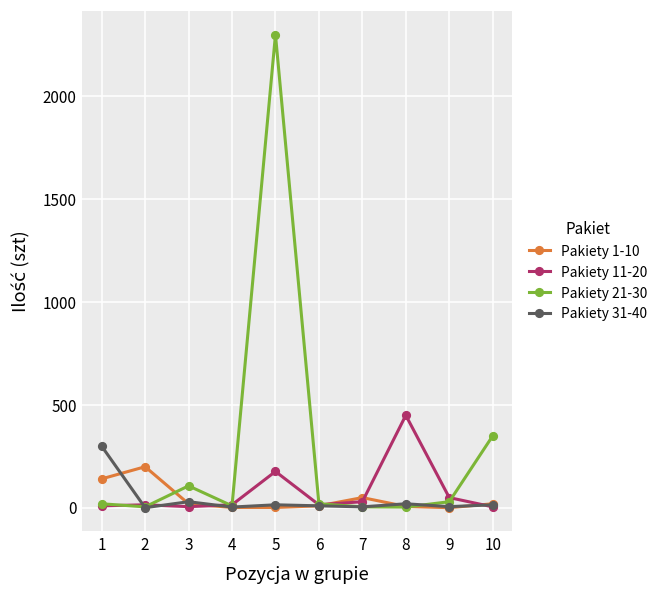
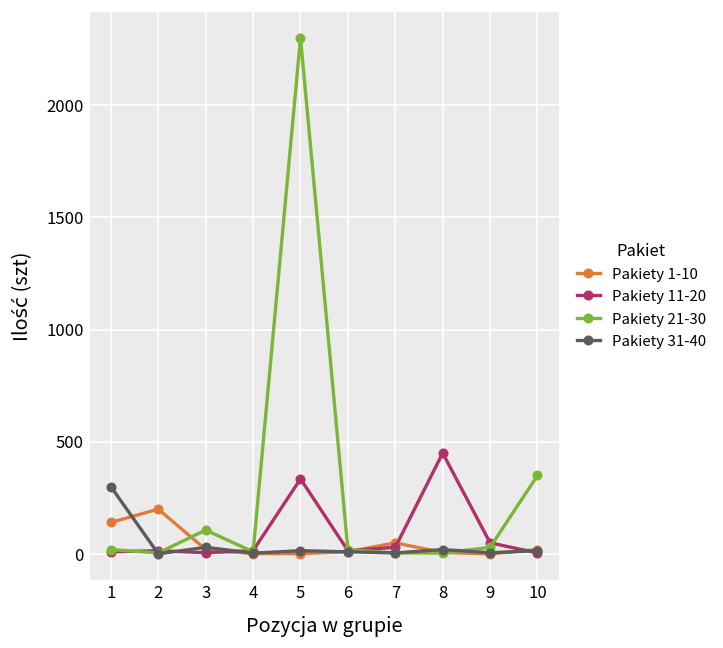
Pakiety 11-20, 5: 180 -> 340
